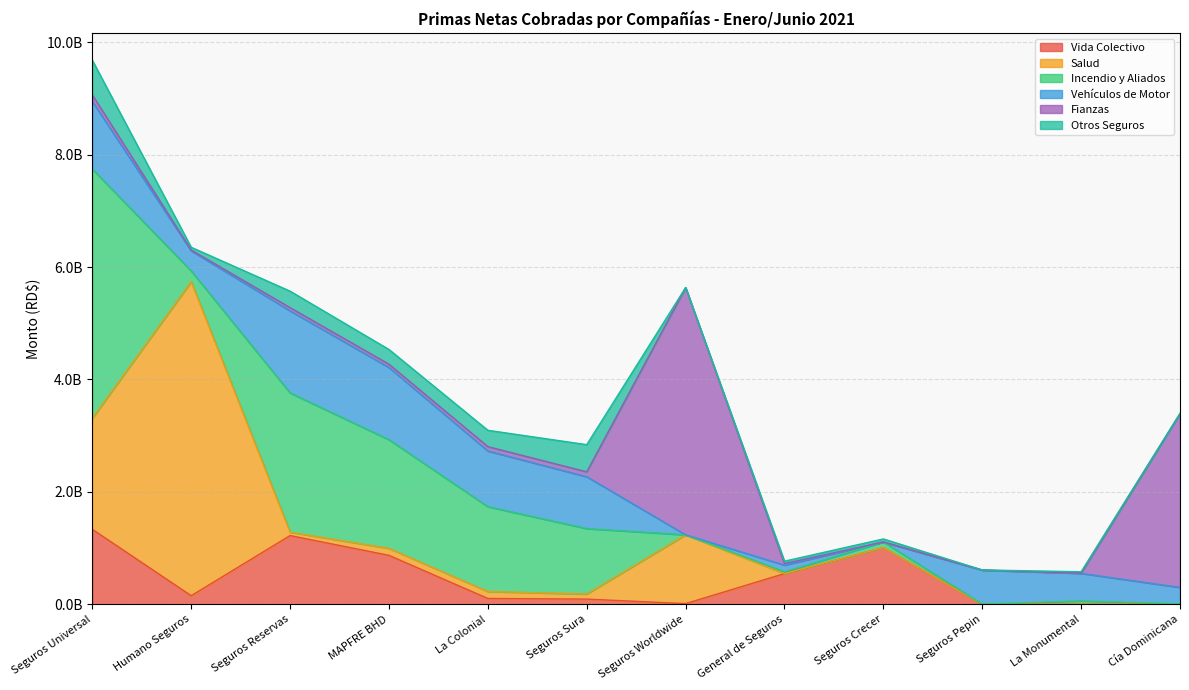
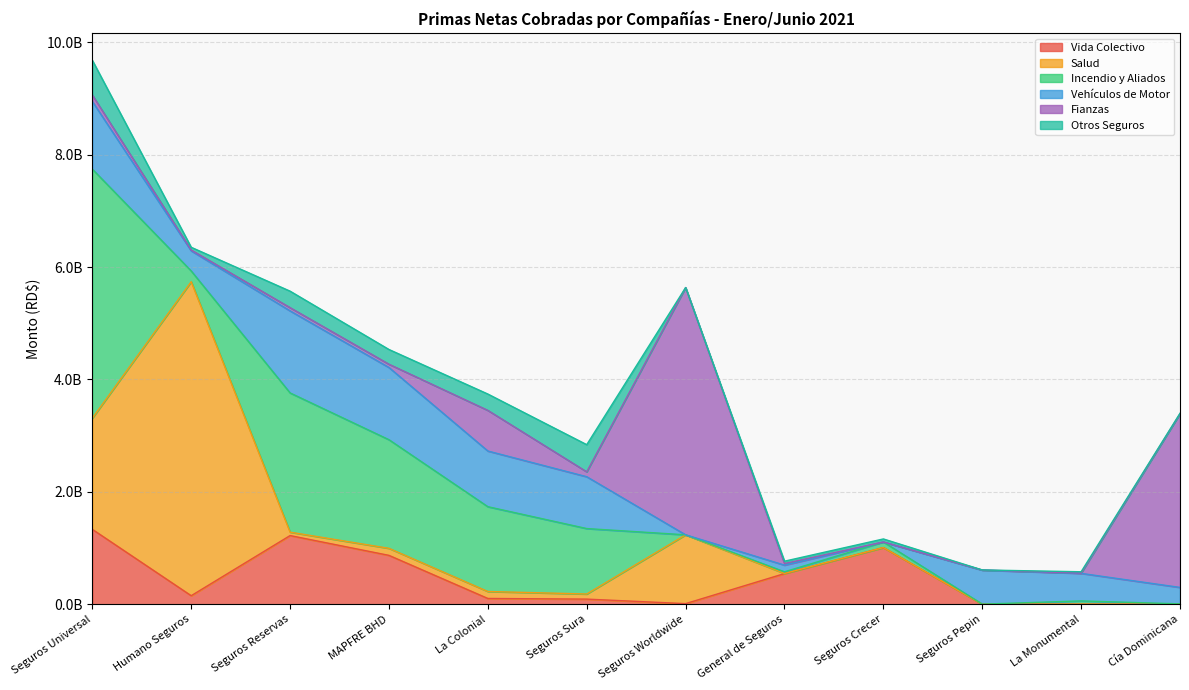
Fianzas, La Colonial: 100000000 -> 700000000
